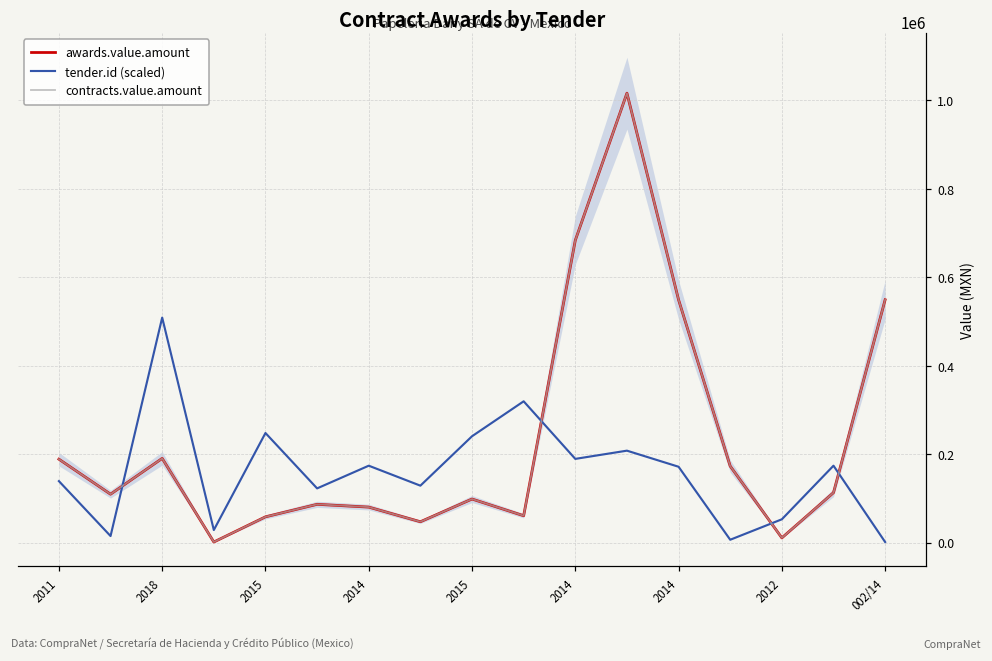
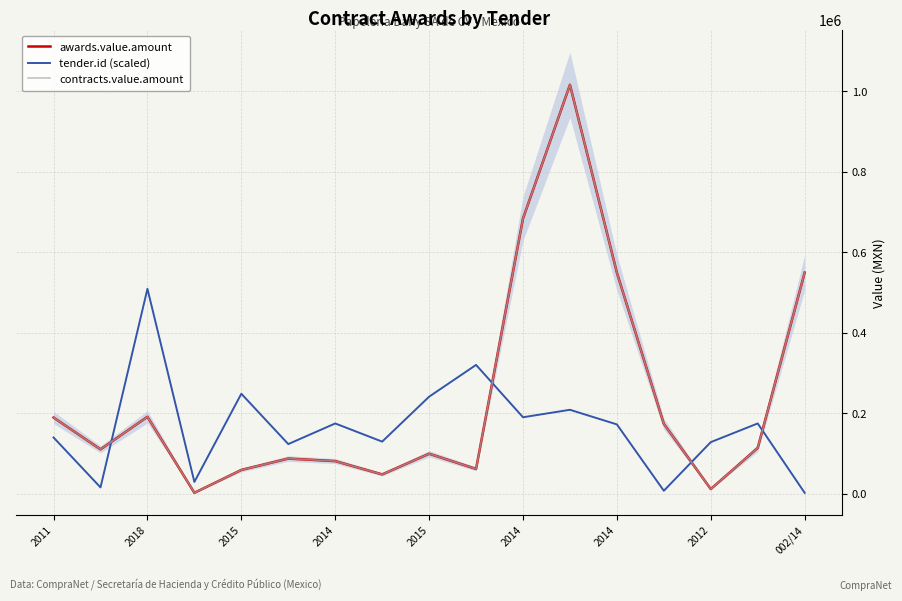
tender.id (scaled), 2012: 50000 -> 130000
